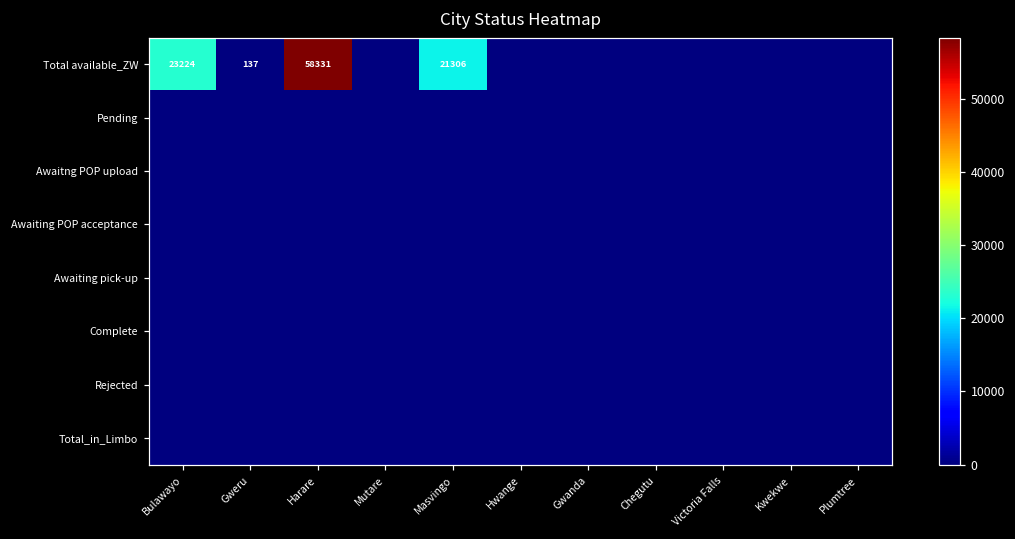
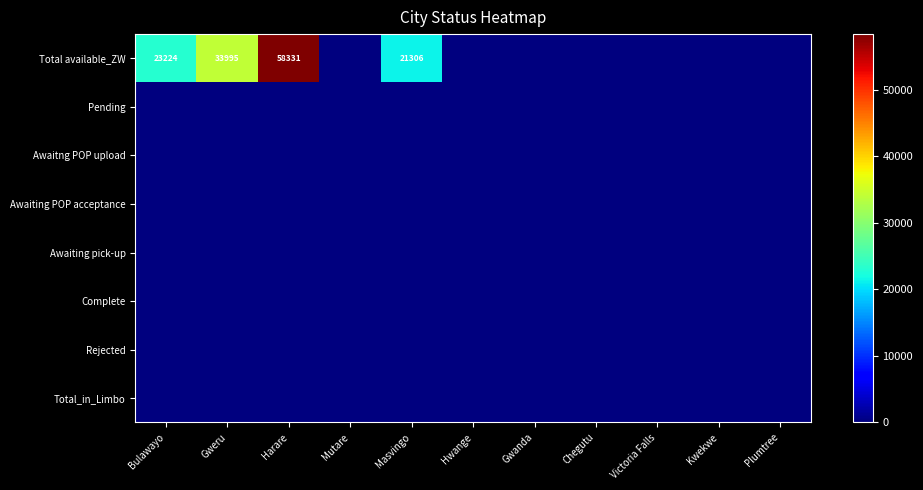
Total available_ZW, Gweru: 137 -> 33995
